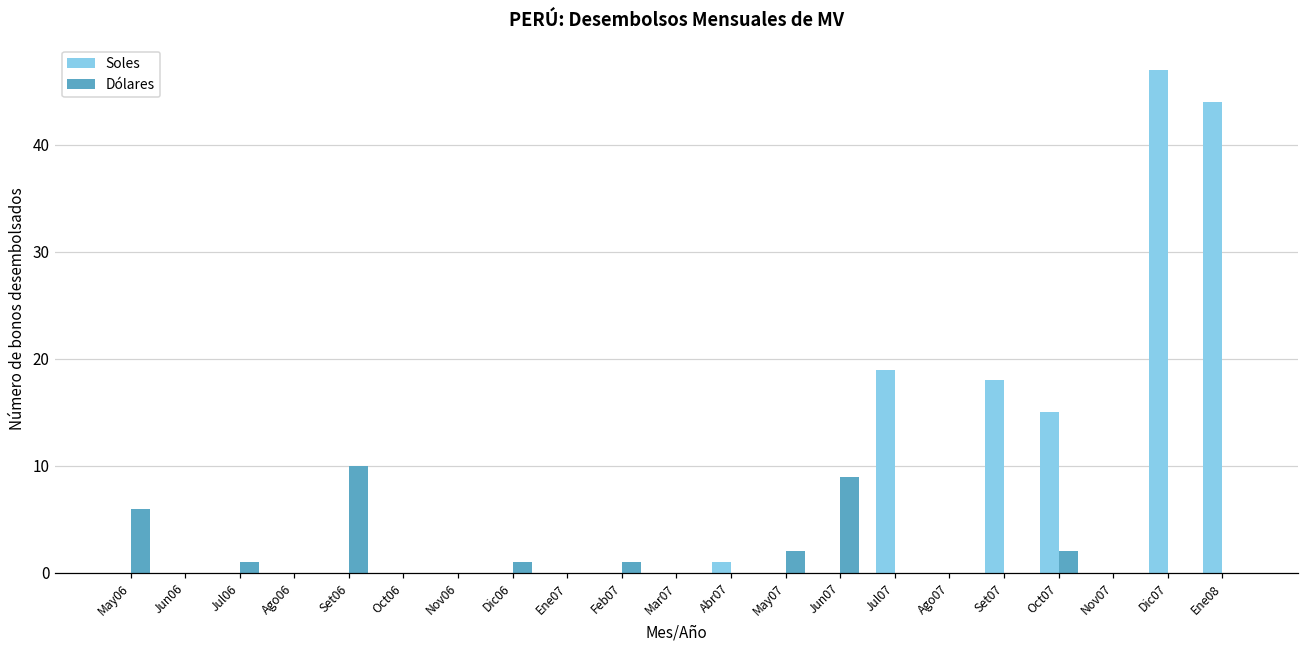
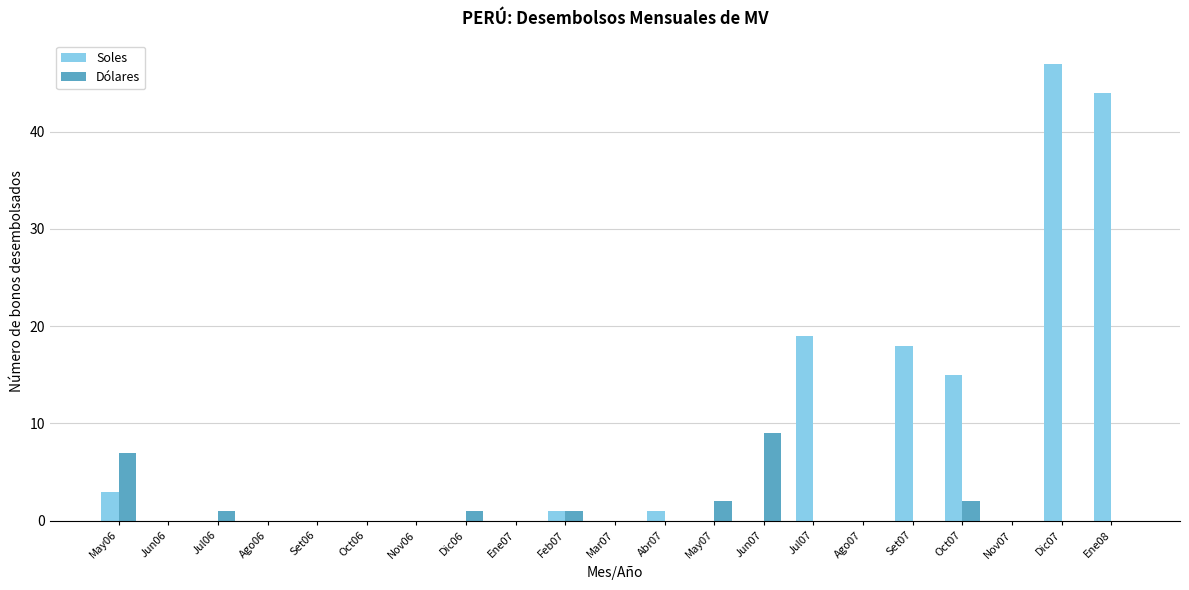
Soles, May06: 0 -> 3
Dólares, May06: 6 -> 7
Dólares, Set06: 10 -> 0
Soles, Feb07: 0 -> 1
